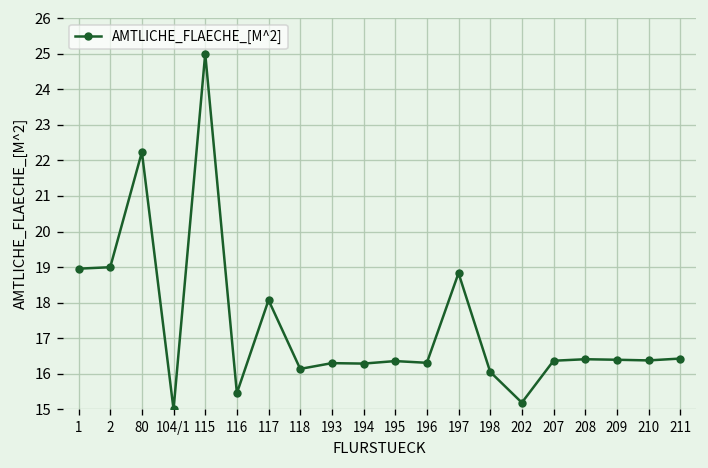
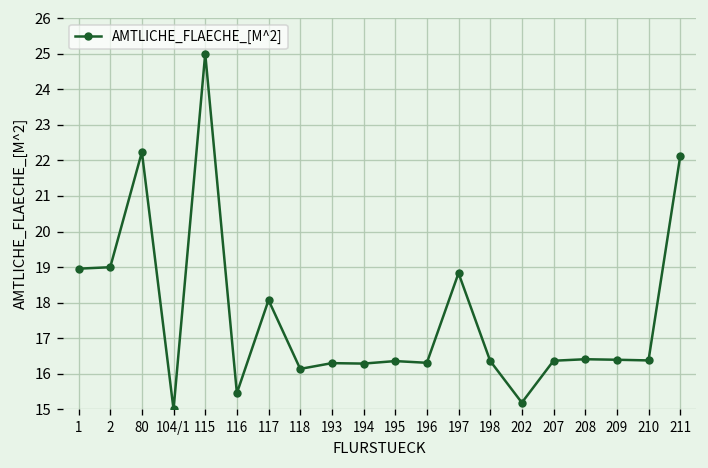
198: 16.1 -> 16.4
211: 16.4 -> 22.1
